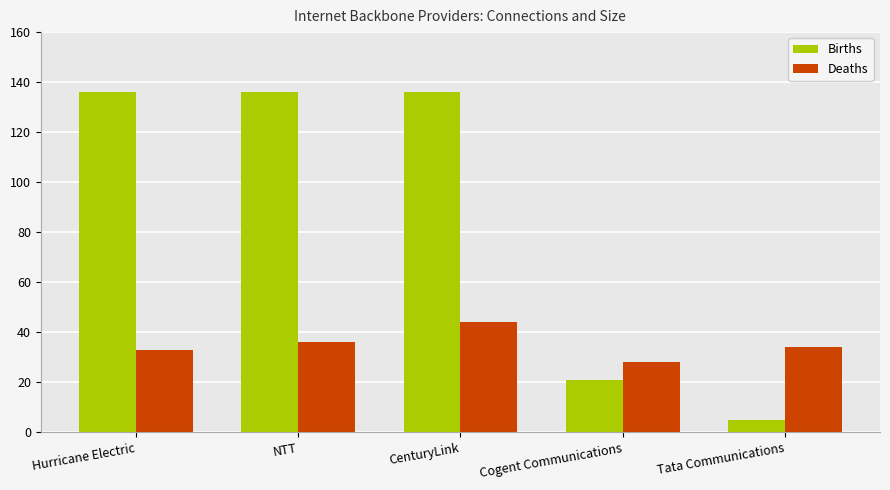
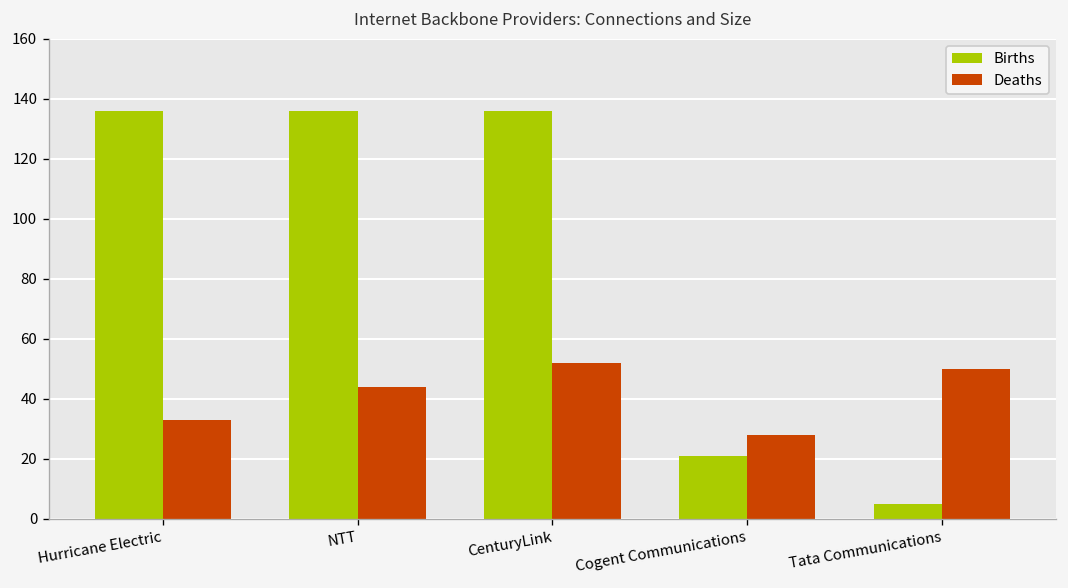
Deaths, NTT: 36 -> 44
Deaths, CenturyLink: 44 -> 52
Deaths, Tata Communications: 34 -> 50
